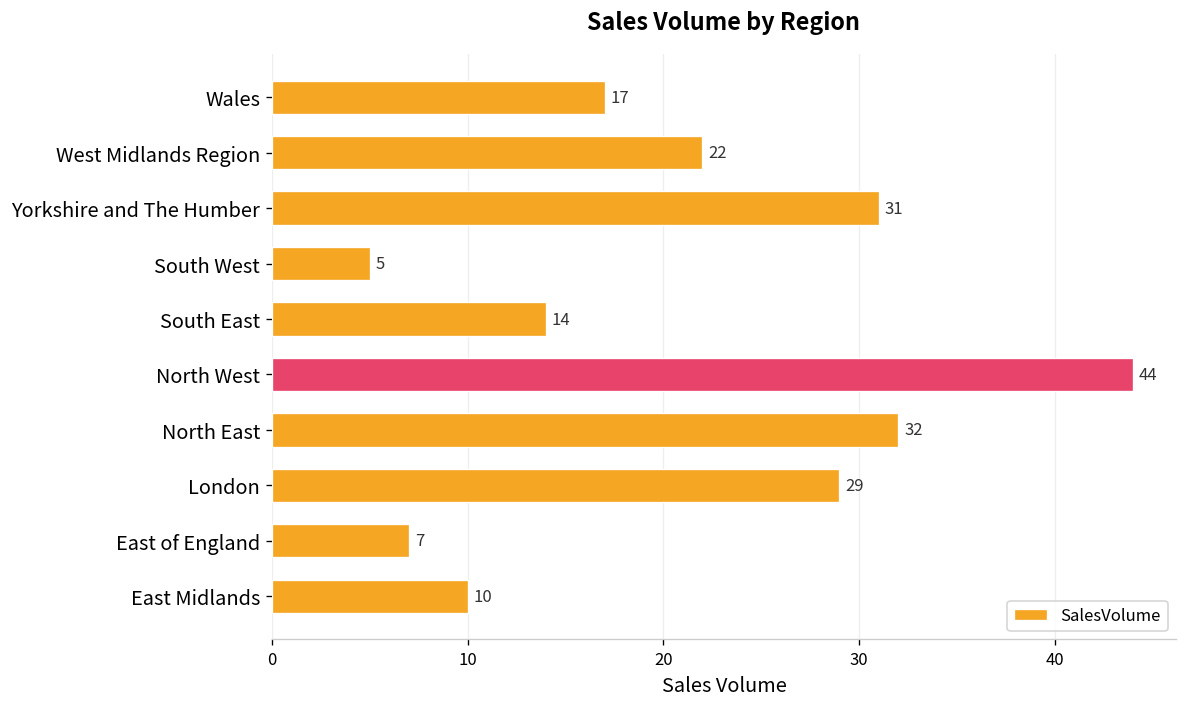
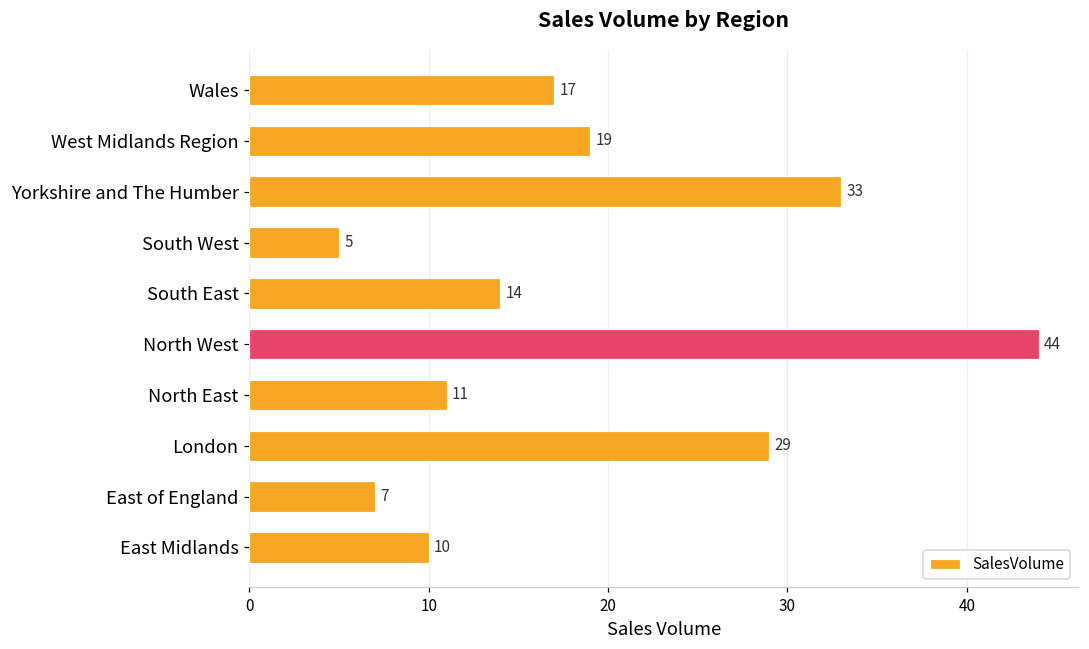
West Midlands Region: 22 -> 19
Yorkshire and The Humber: 31 -> 33
North East: 32 -> 11
